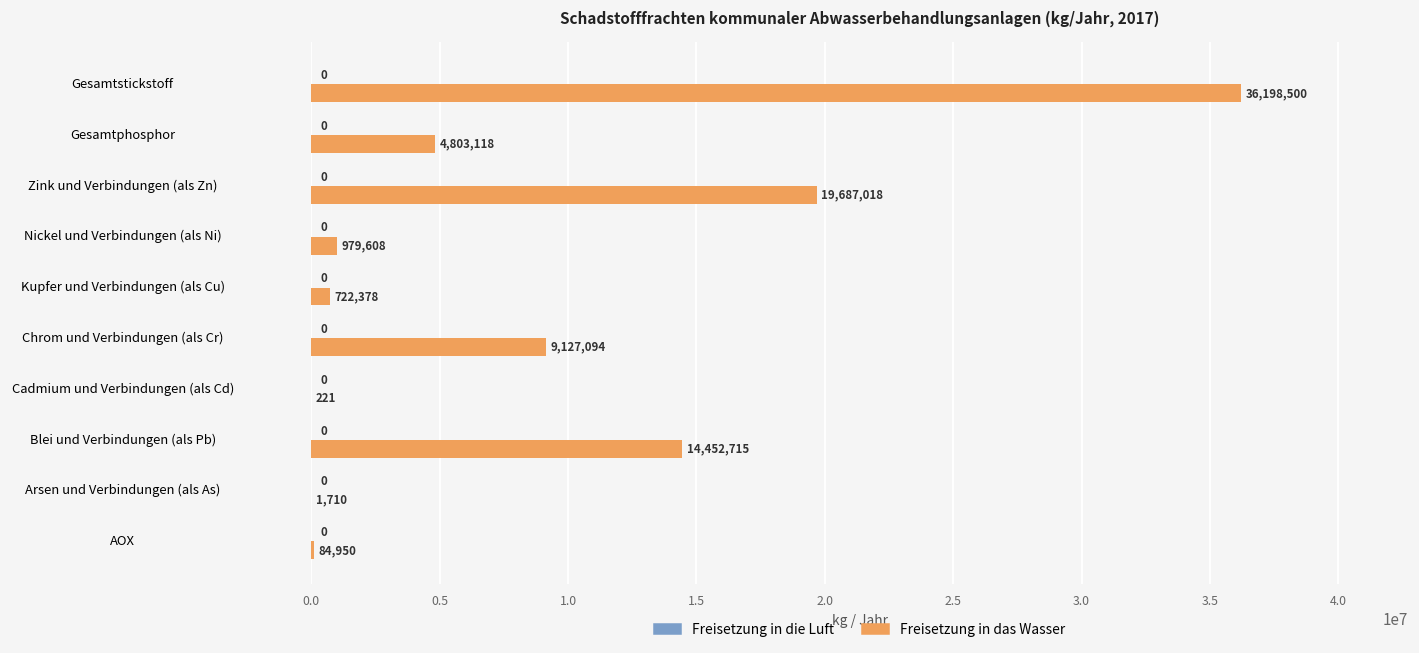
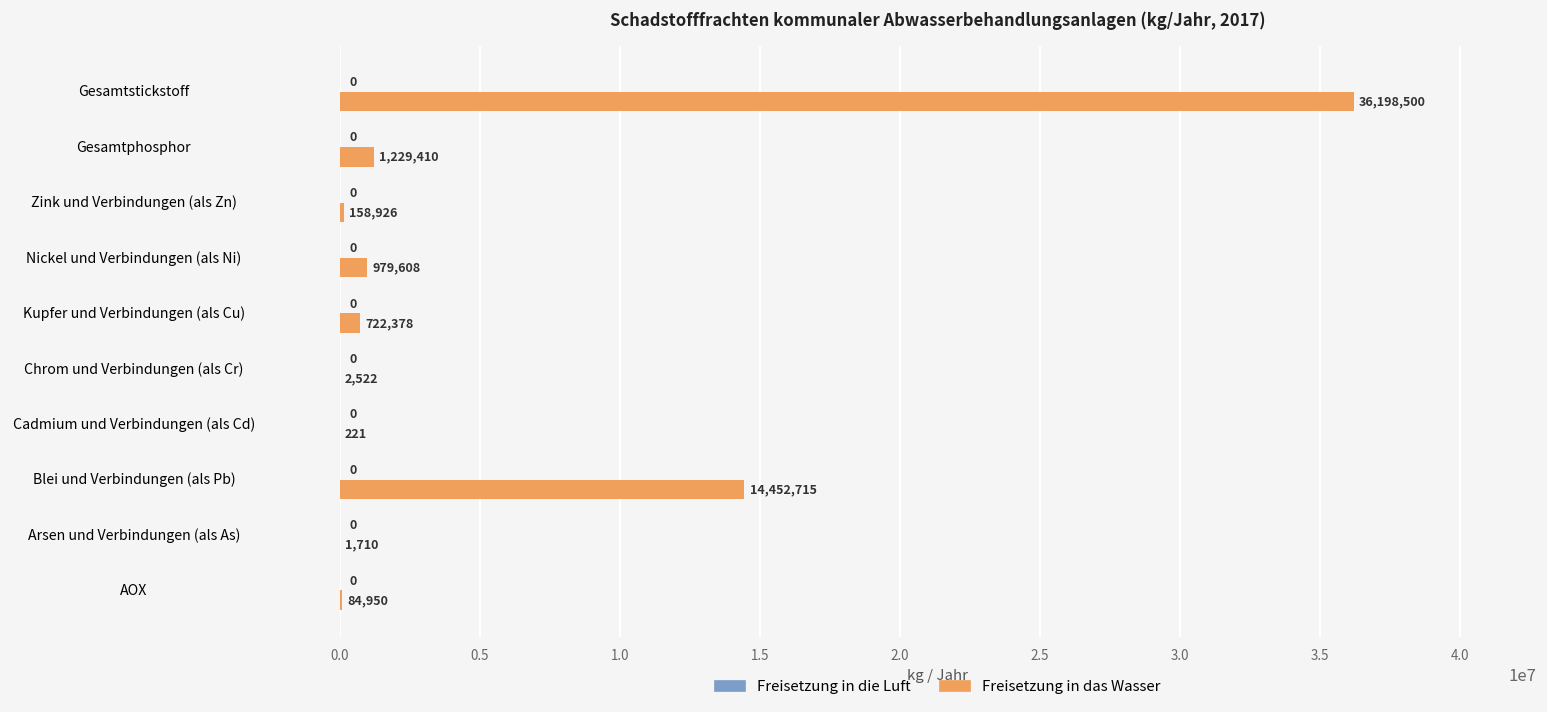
Freisetzung in das Wasser, Gesamtphosphor: 4,803,118 -> 1,229,410
Freisetzung in das Wasser, Zink und Verbindungen (als Zn): 19,687,018 -> 158,926
Freisetzung in das Wasser, Chrom und Verbindungen (als Cr): 9,127,094 -> 2,522
